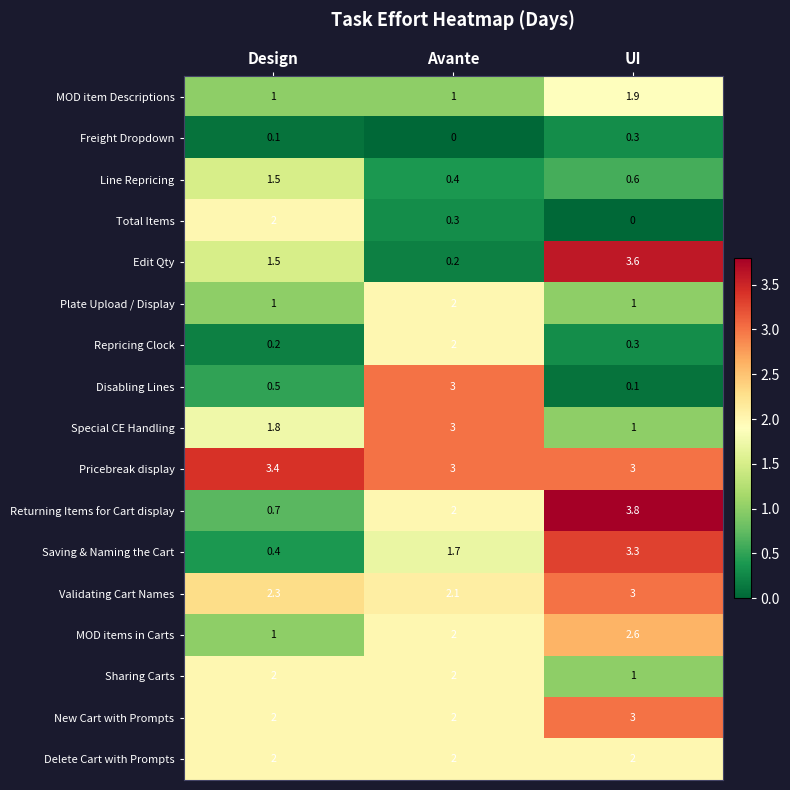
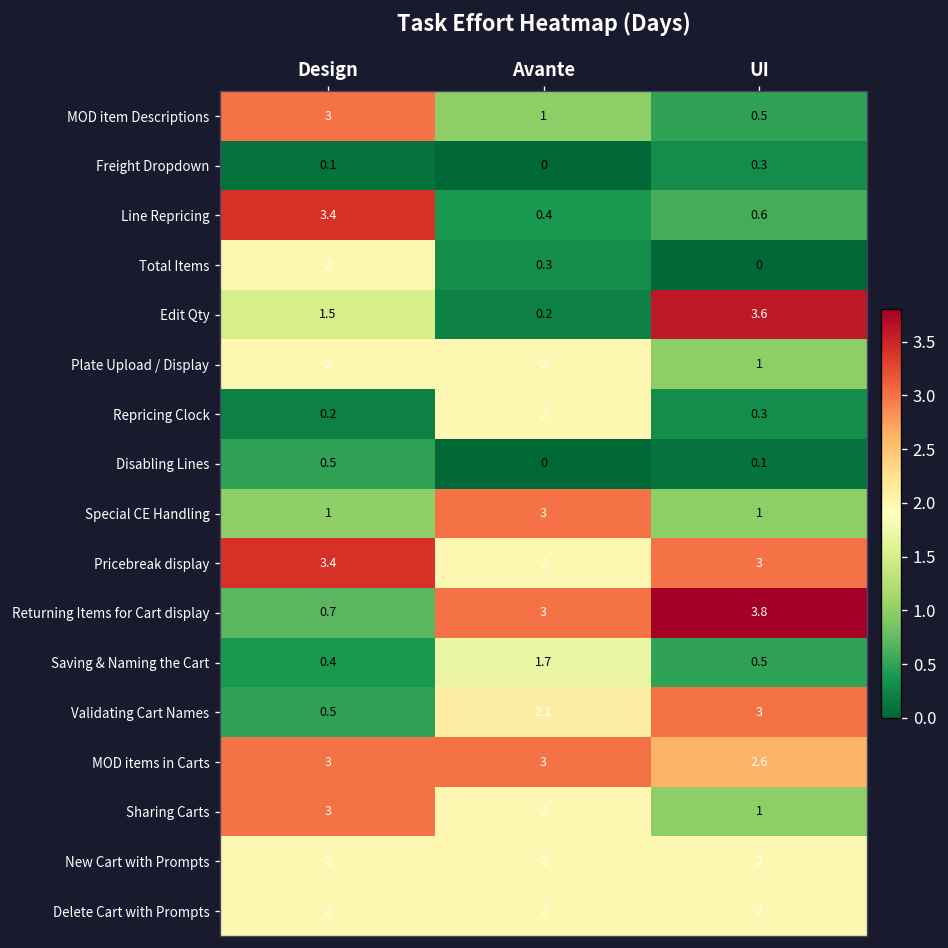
MOD item Descriptions, Design: 1 -> 3
MOD item Descriptions, UI: 1.9 -> 0.5
Line Repricing, Design: 1.5 -> 3.4
Plate Upload / Display, Design: 1 -> 2
Disabling Lines, Avante: 3 -> 0
Special CE Handling, Design: 1.8 -> 1
Pricebreak display, Avante: 3 -> 2
Returning Items for Cart display, Avante: 2 -> 3
Saving & Naming the Cart, UI: 3.3 -> 0.5
Validating Cart Names, Design: 2.3 -> 0.5
MOD items in Carts, Design: 1 -> 3
MOD items in Carts, Avante: 2 -> 3
Sharing Carts, Design: 2 -> 3
New Cart with Prompts, UI: 3 -> 2
